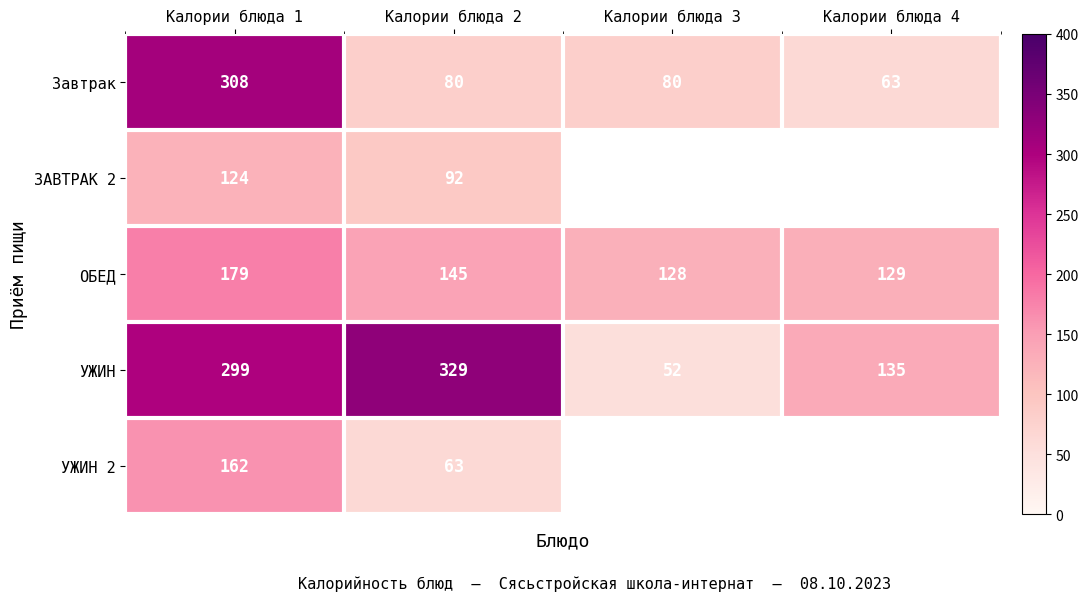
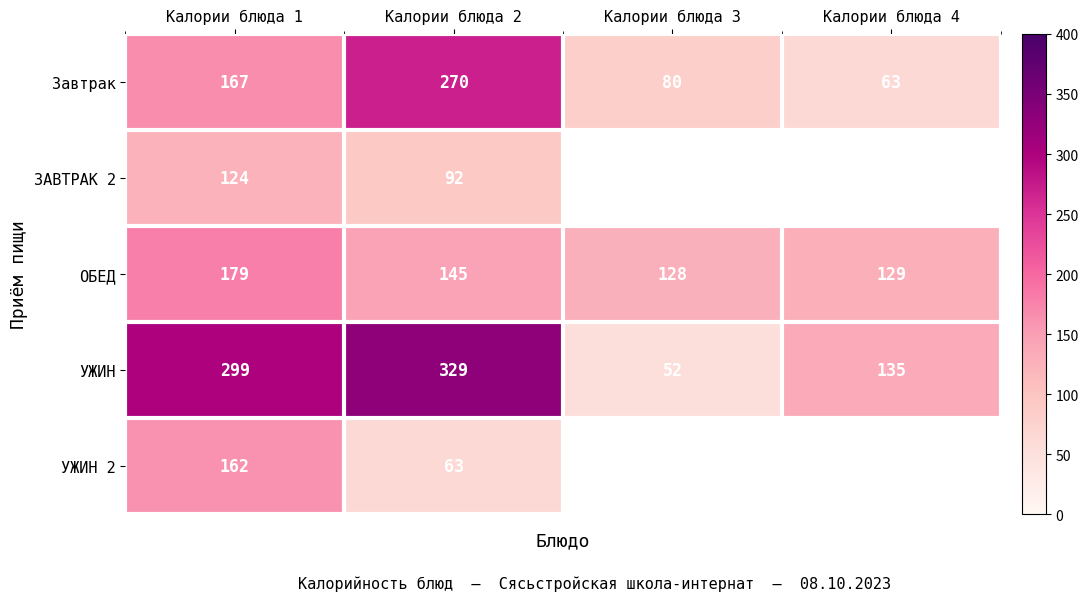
Завтрак, Калории блюда 1: 308 -> 167
Завтрак, Калории блюда 2: 80 -> 270
